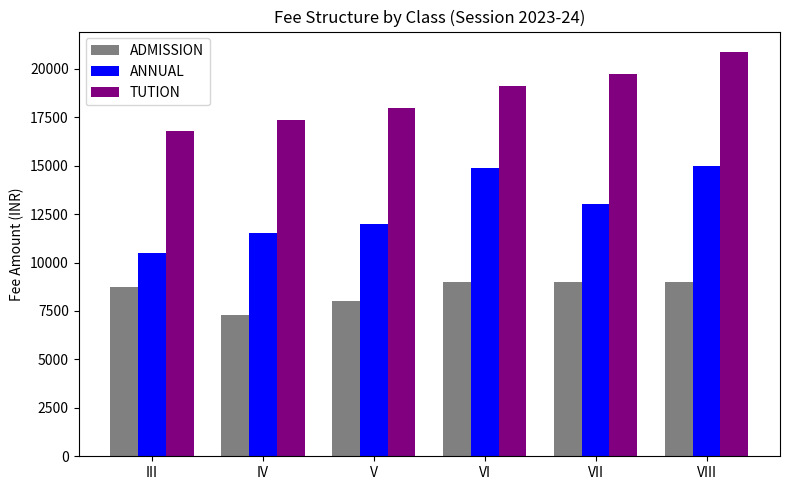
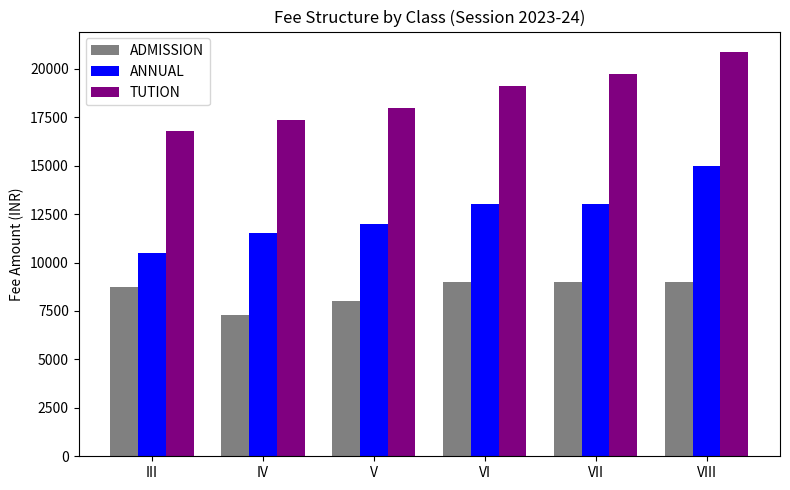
ANNUAL, VI: 14900 -> 13000
